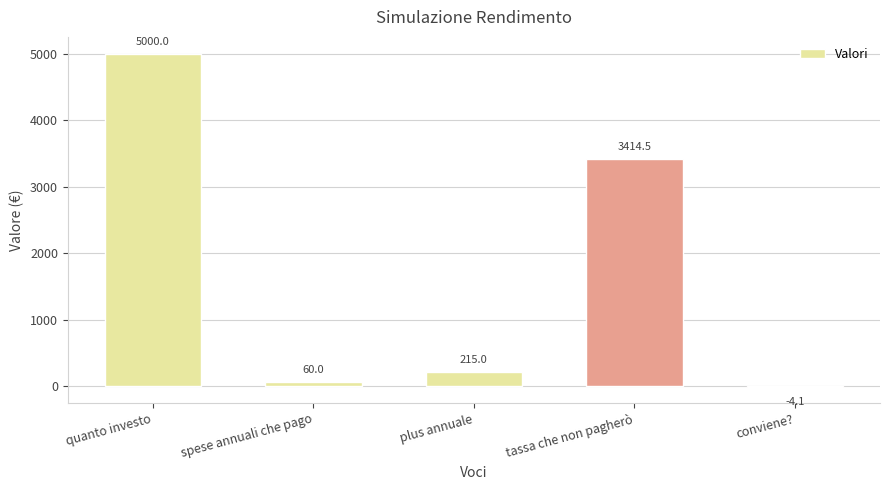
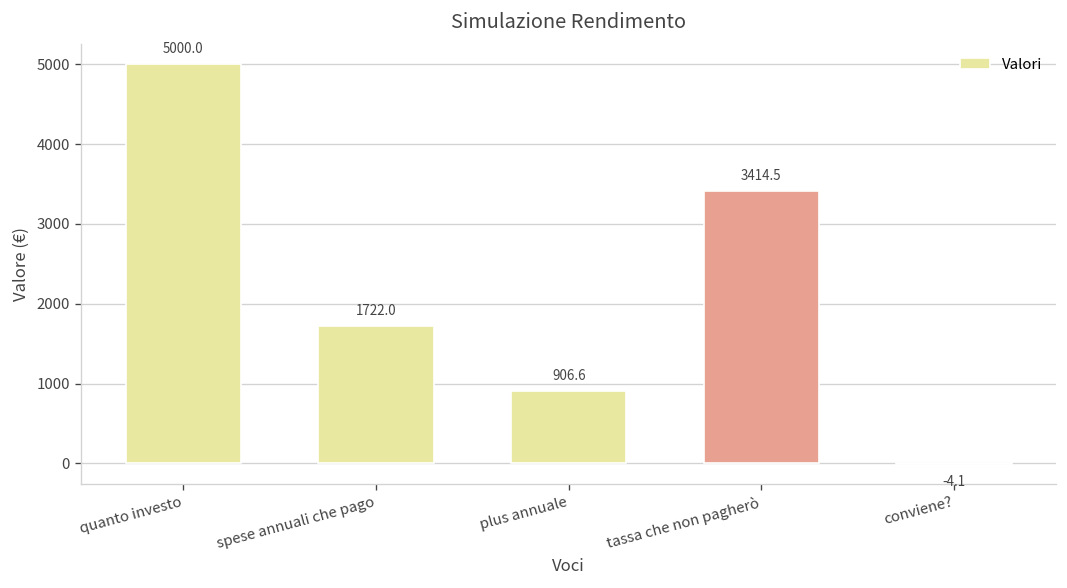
spese annuali che pago: 60.0 -> 1722.0
plus annuale: 215.0 -> 906.6
